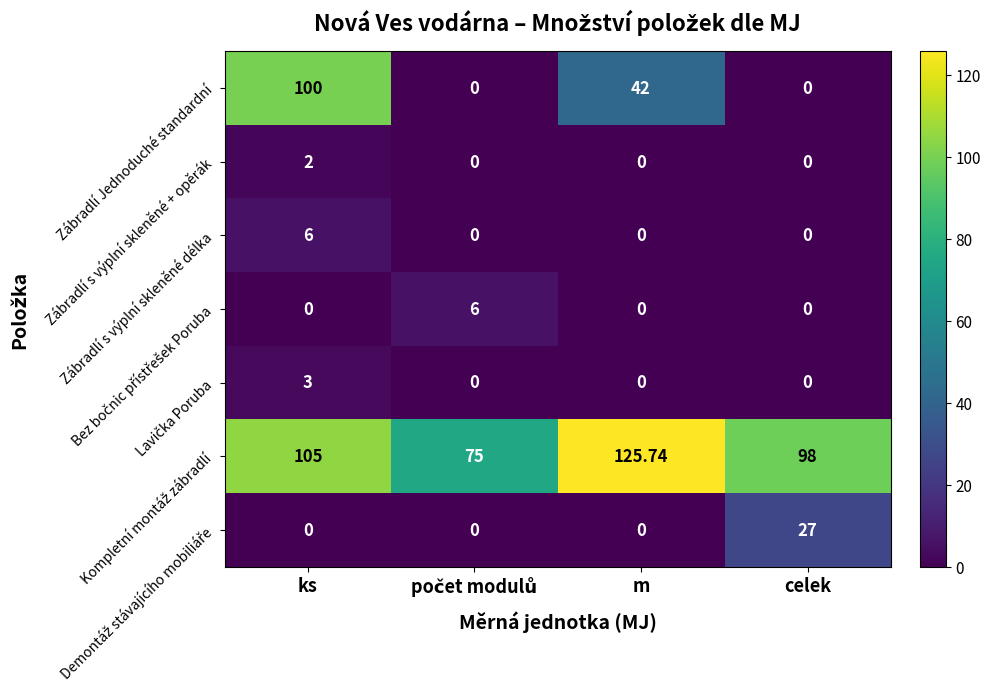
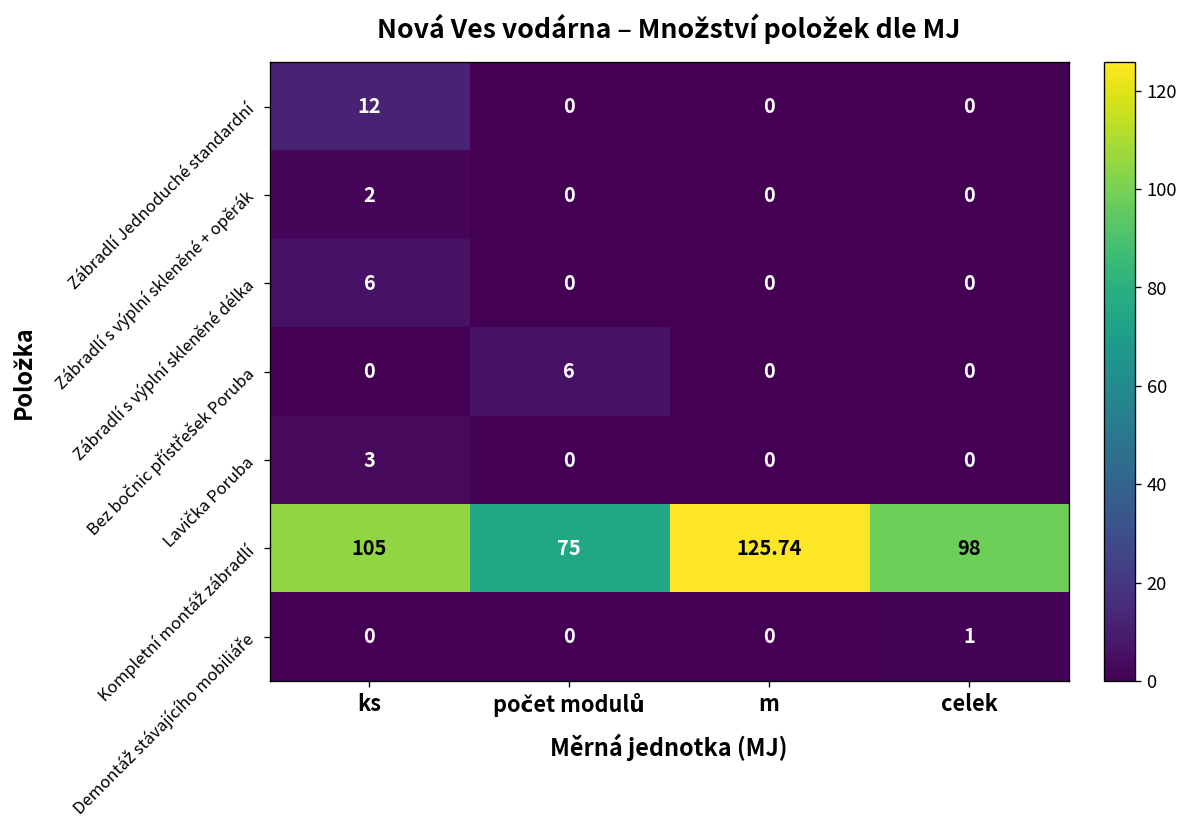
Zábradlí Jednoduché standardní, ks: 100 -> 12
Zábradlí Jednoduché standardní, m: 42 -> 0
Demontáž stávajícího mobiliáře, celek: 27 -> 1
